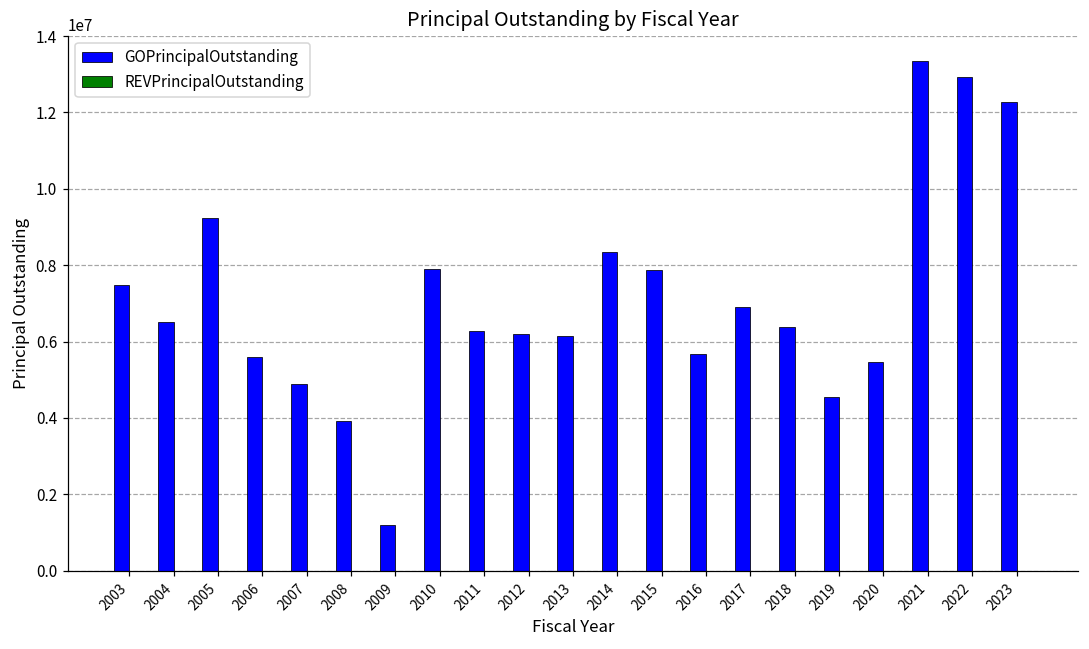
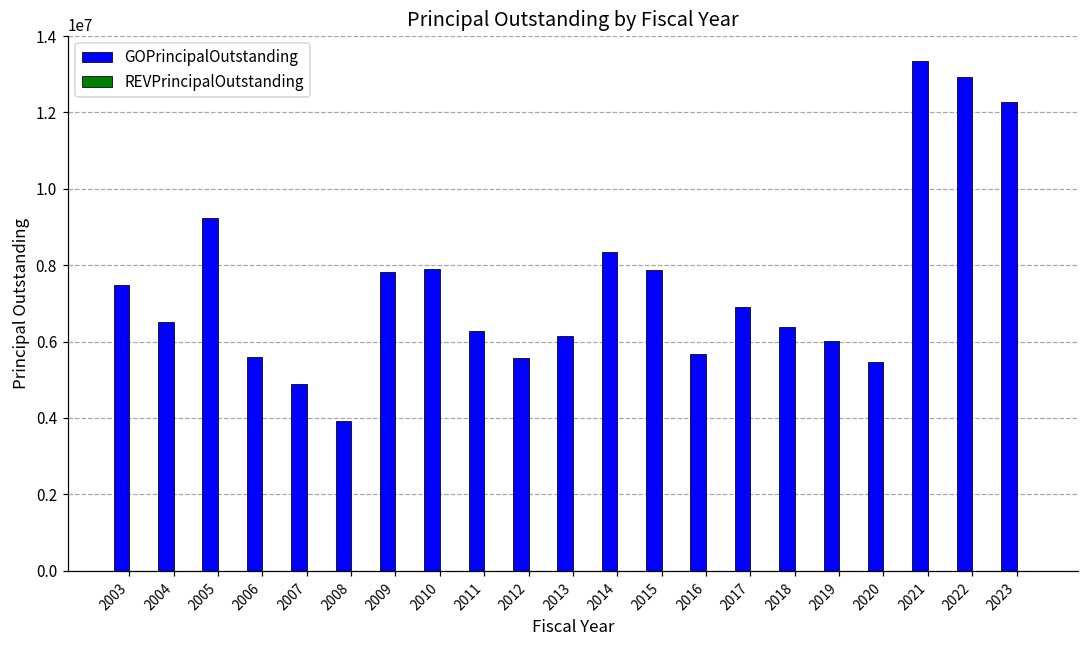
GOPrincipalOutstanding, 2009: 1200000 -> 7800000
GOPrincipalOutstanding, 2012: 6200000 -> 5600000
GOPrincipalOutstanding, 2019: 4500000 -> 6000000
